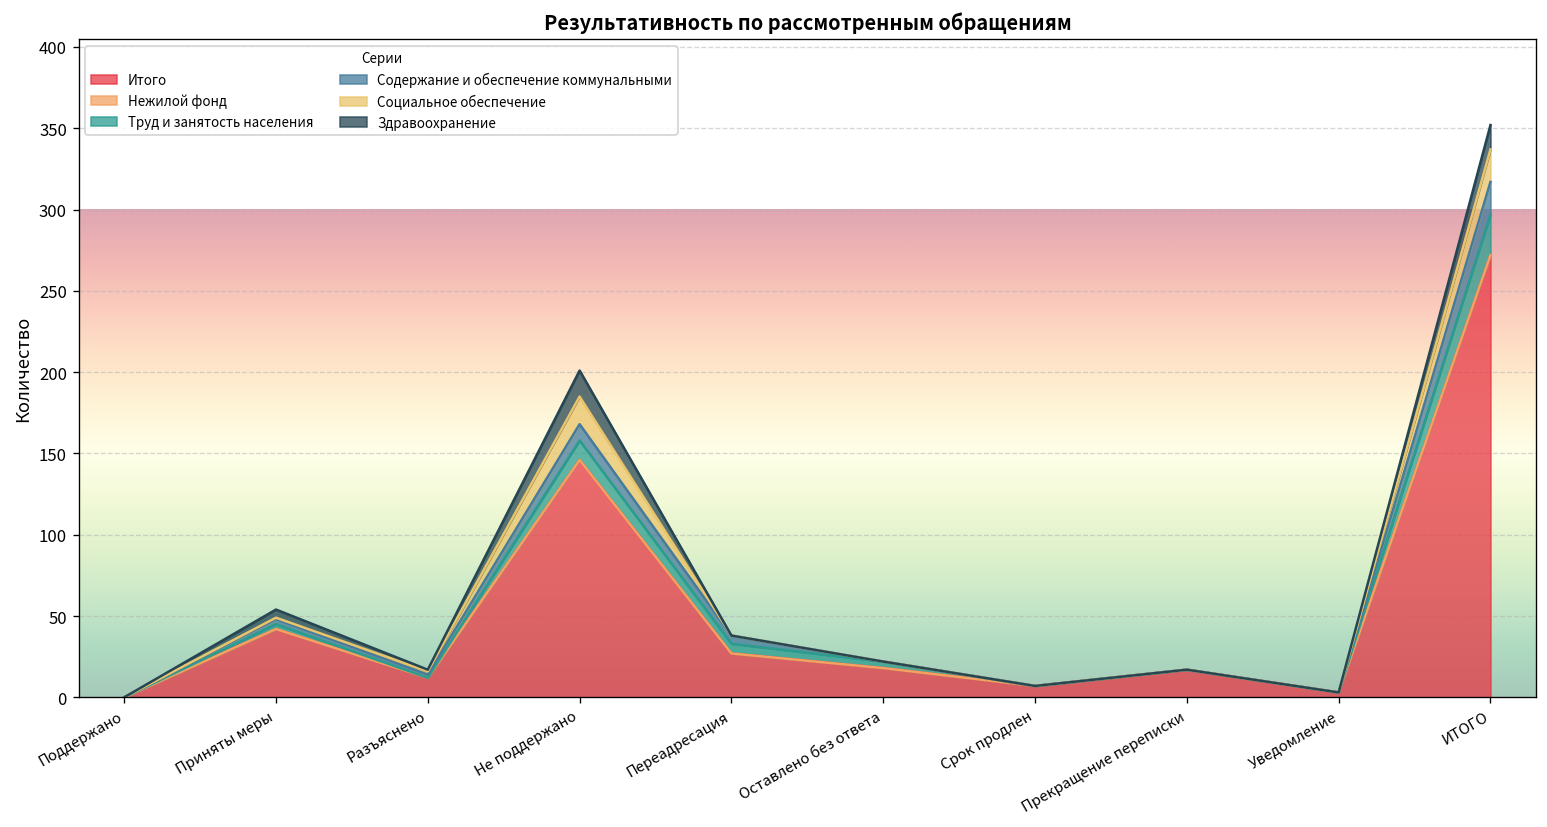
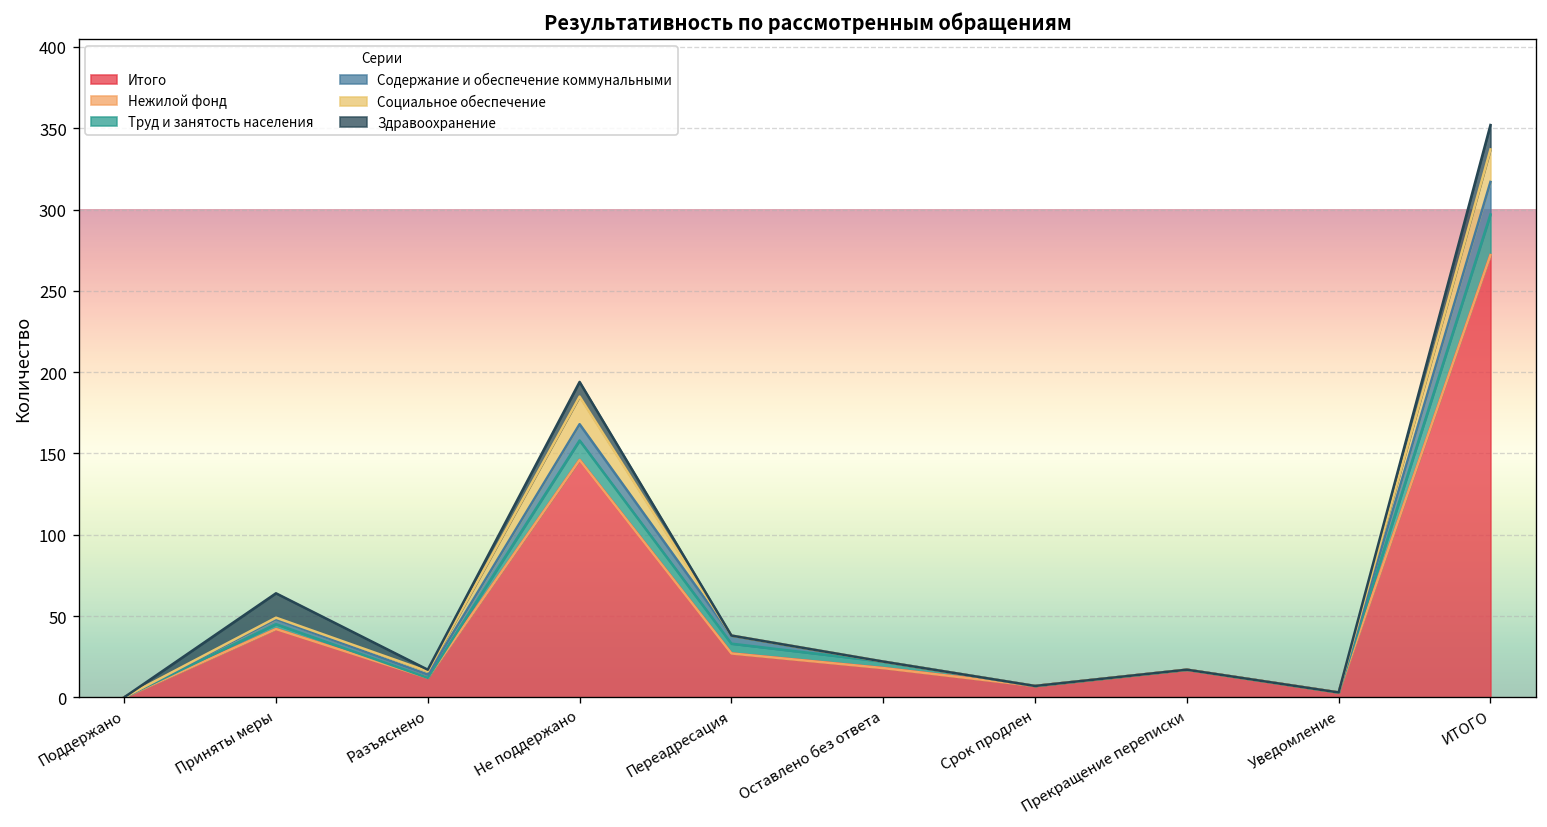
Здравоохранение, Приняты меры: 5 -> 15
Здравоохранение, Не поддержано: 16 -> 9
